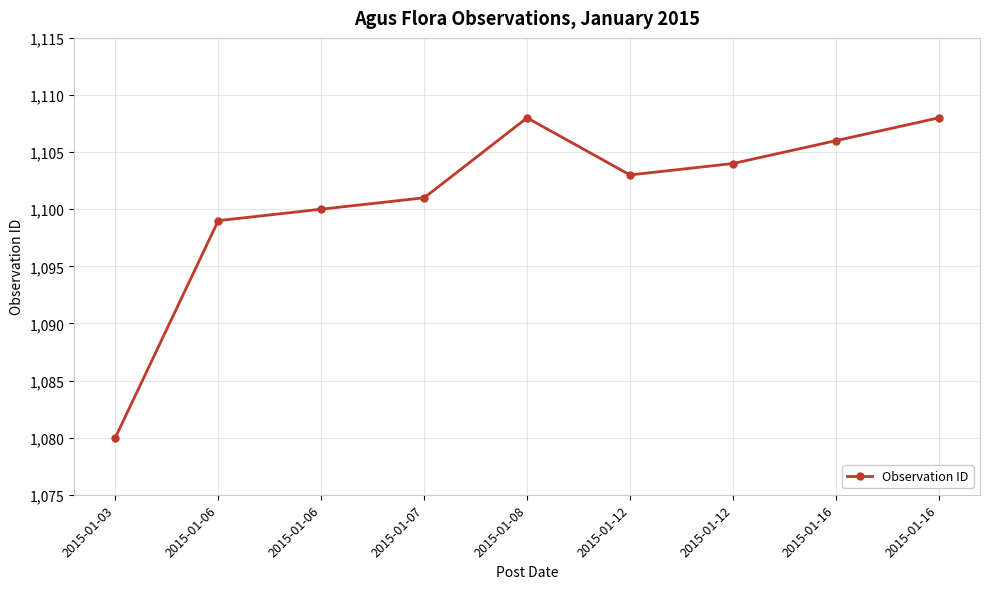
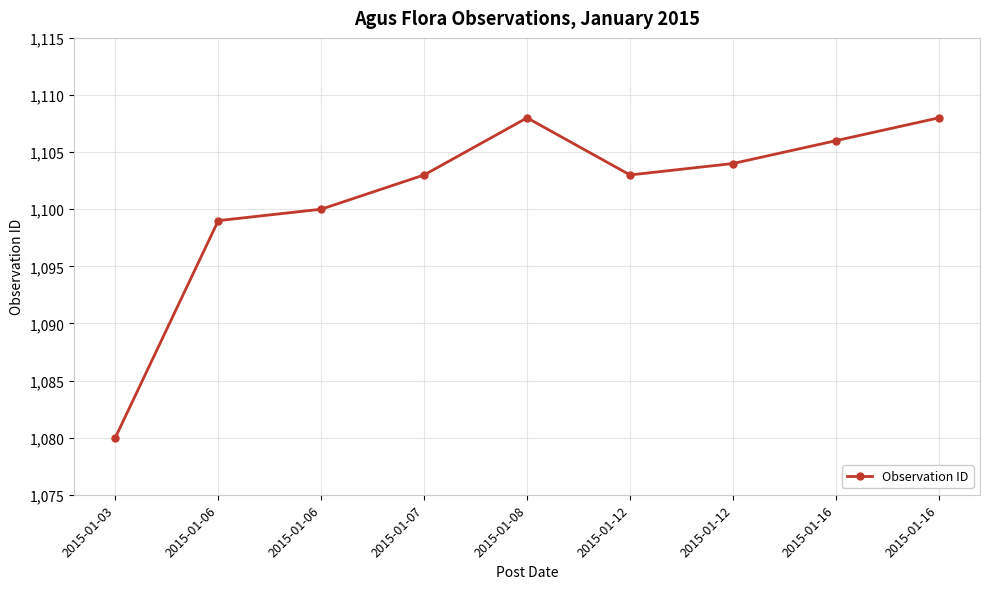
2015-01-07: 1,101 -> 1,103
